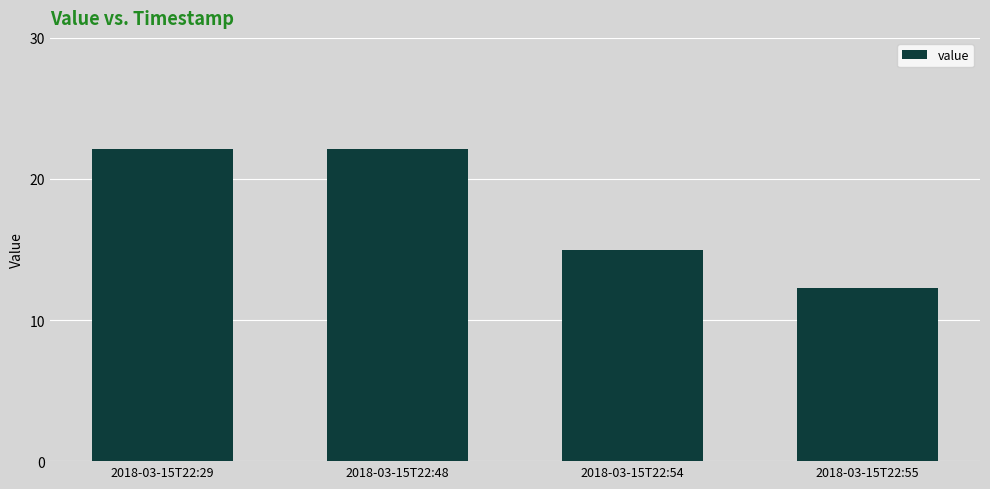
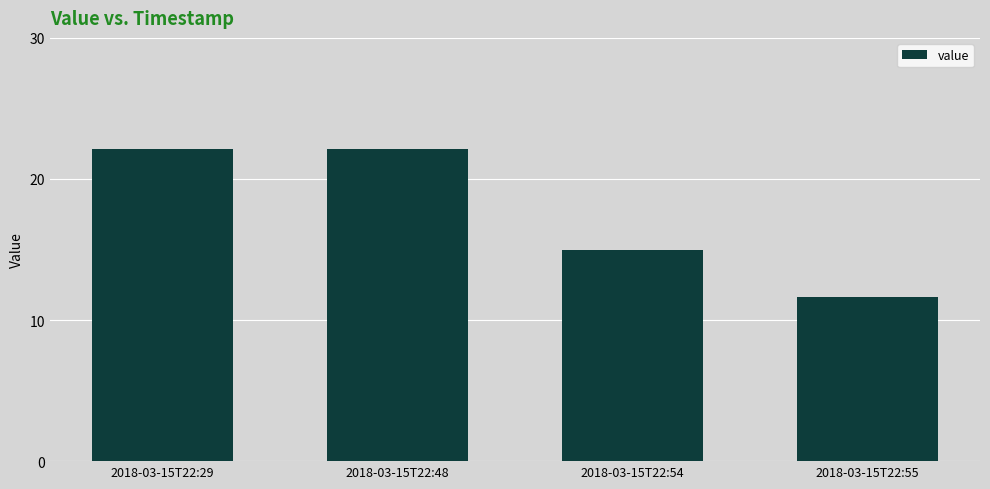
2018-03-15T22:55: 12.3 -> 11.6
